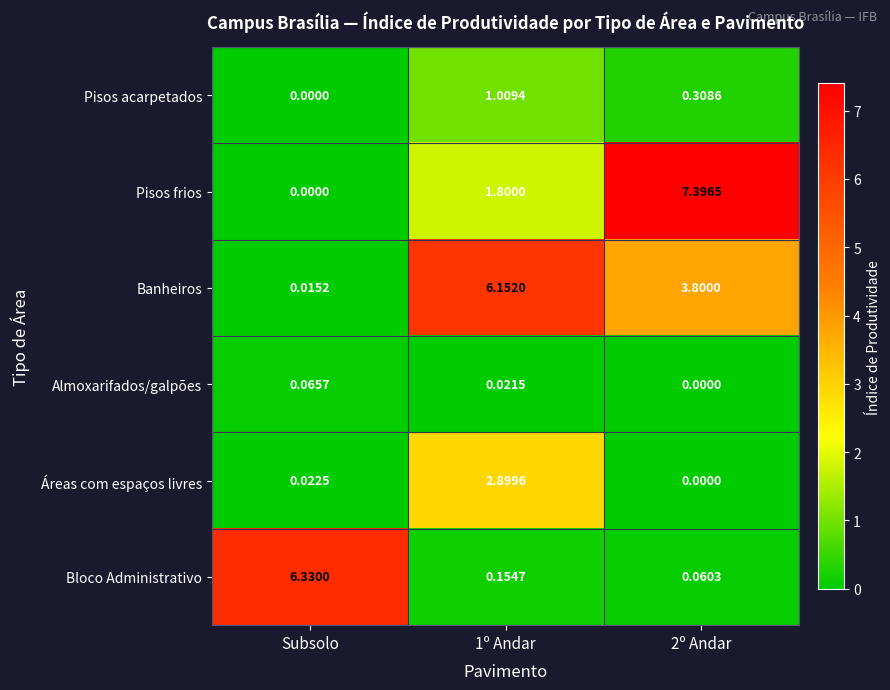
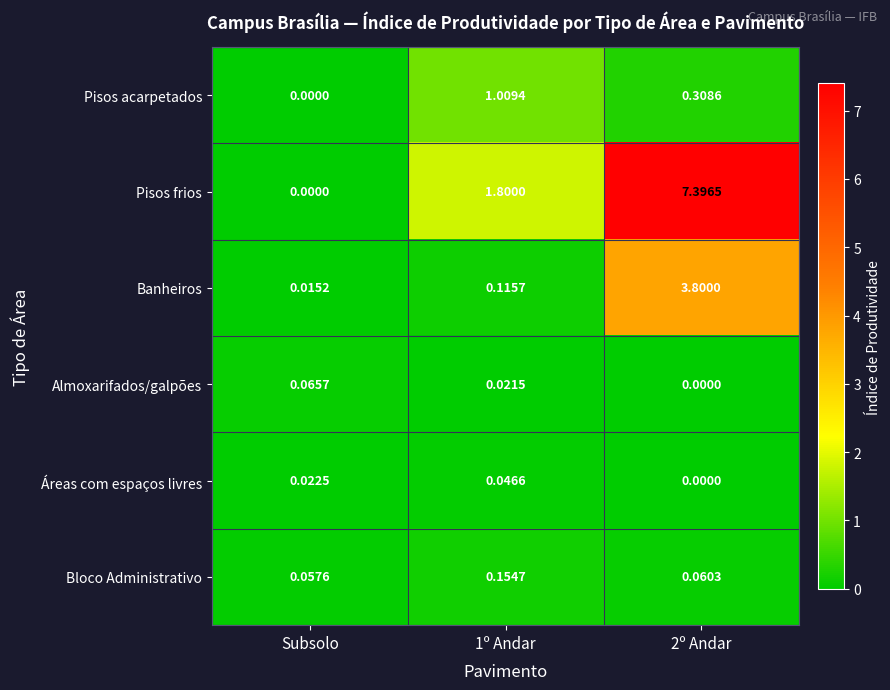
Banheiros, 1º Andar: 6.1520 -> 0.1157
Áreas com espaços livres, 1º Andar: 2.8996 -> 0.0466
Bloco Administrativo, Subsolo: 6.3300 -> 0.0576
